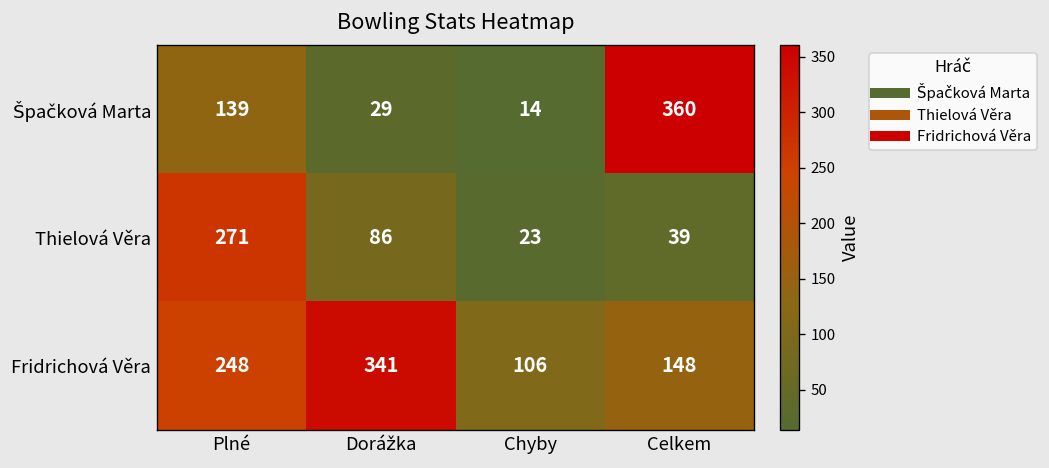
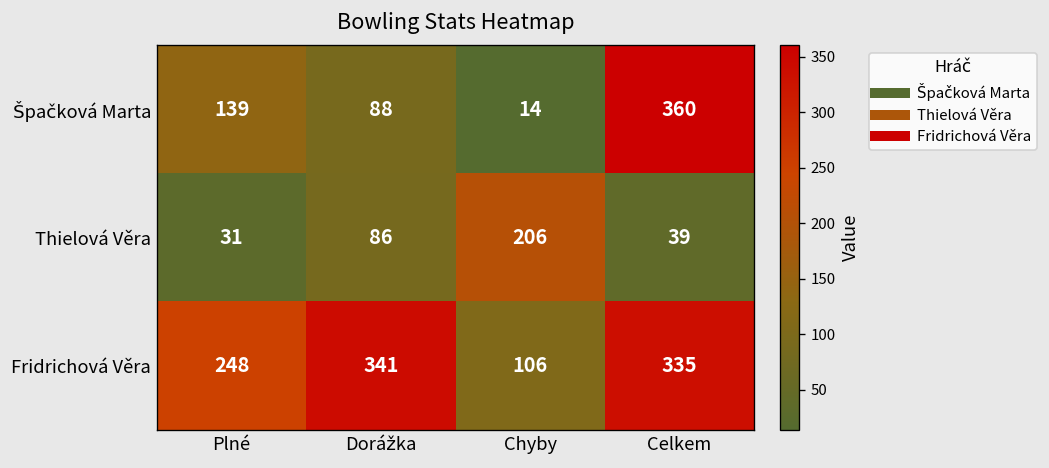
Špačková Marta, Dorážka: 29 -> 88
Thielová Věra, Plné: 271 -> 31
Thielová Věra, Chyby: 23 -> 206
Fridrichová Věra, Celkem: 148 -> 335
